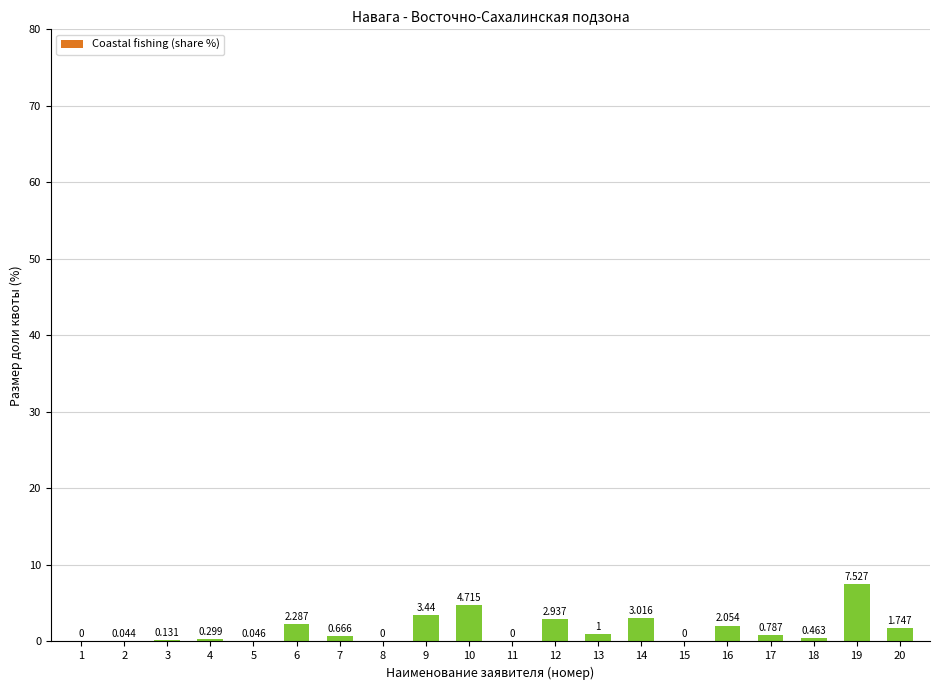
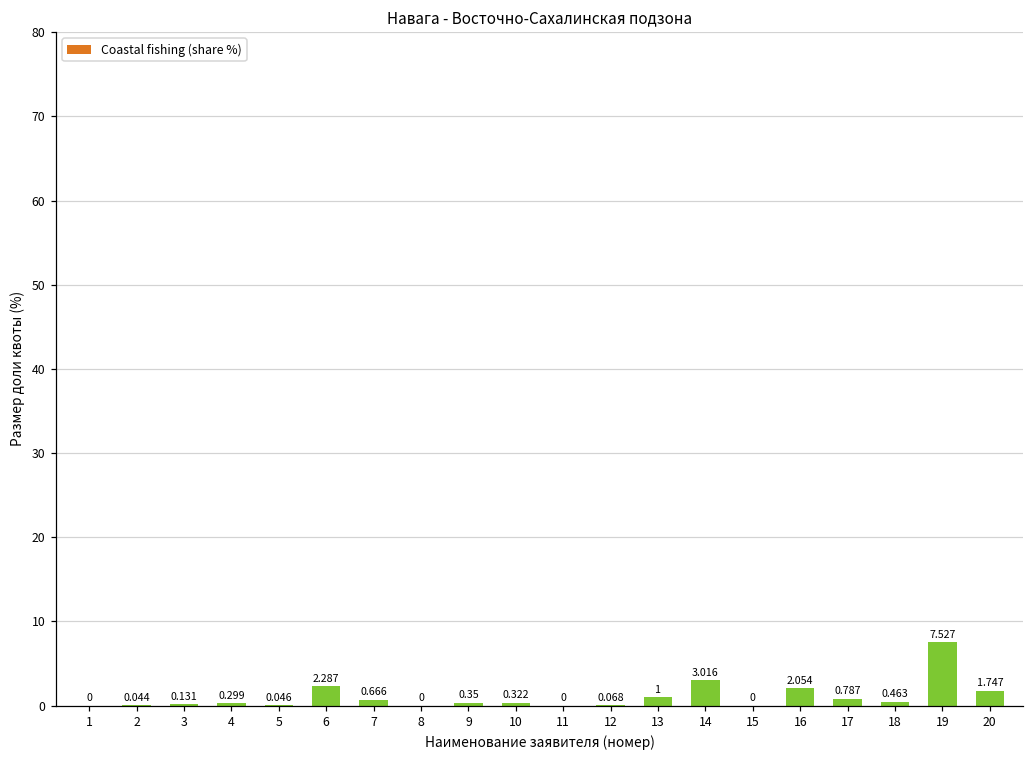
9: 3.44 -> 0.35
10: 4.715 -> 0.322
12: 2.937 -> 0.068
